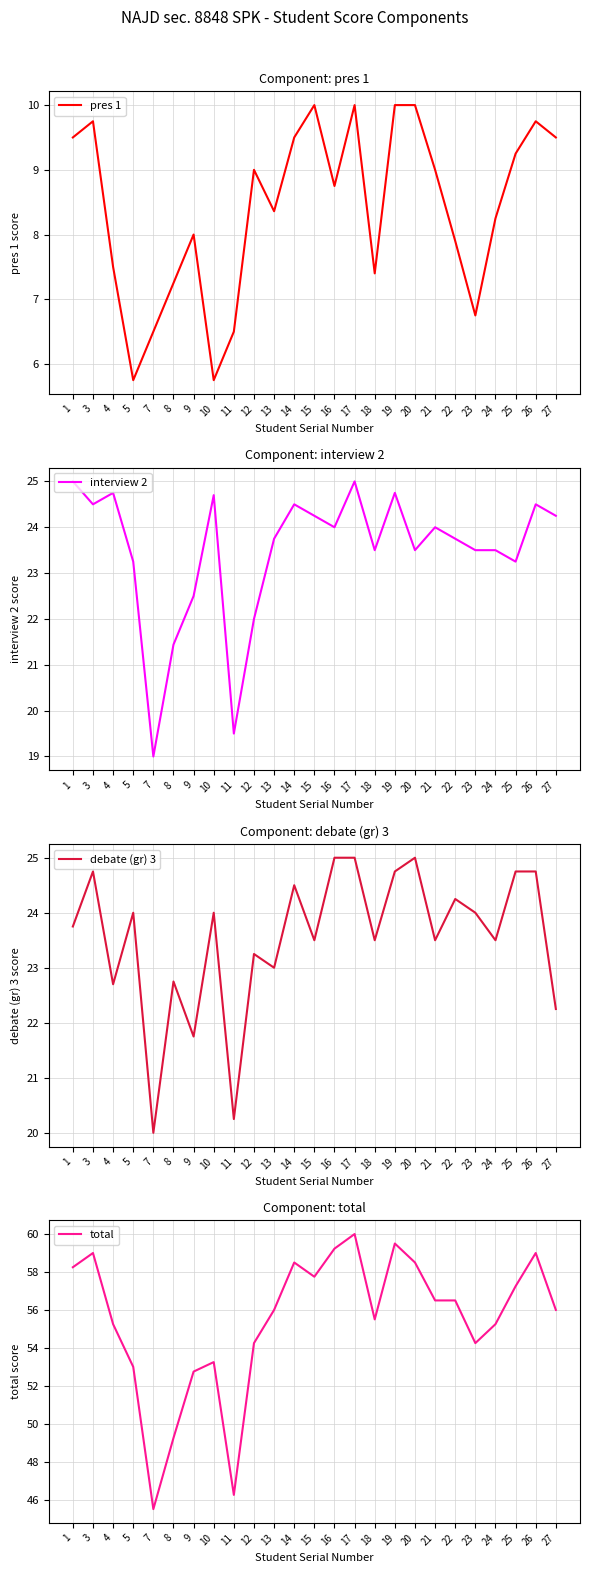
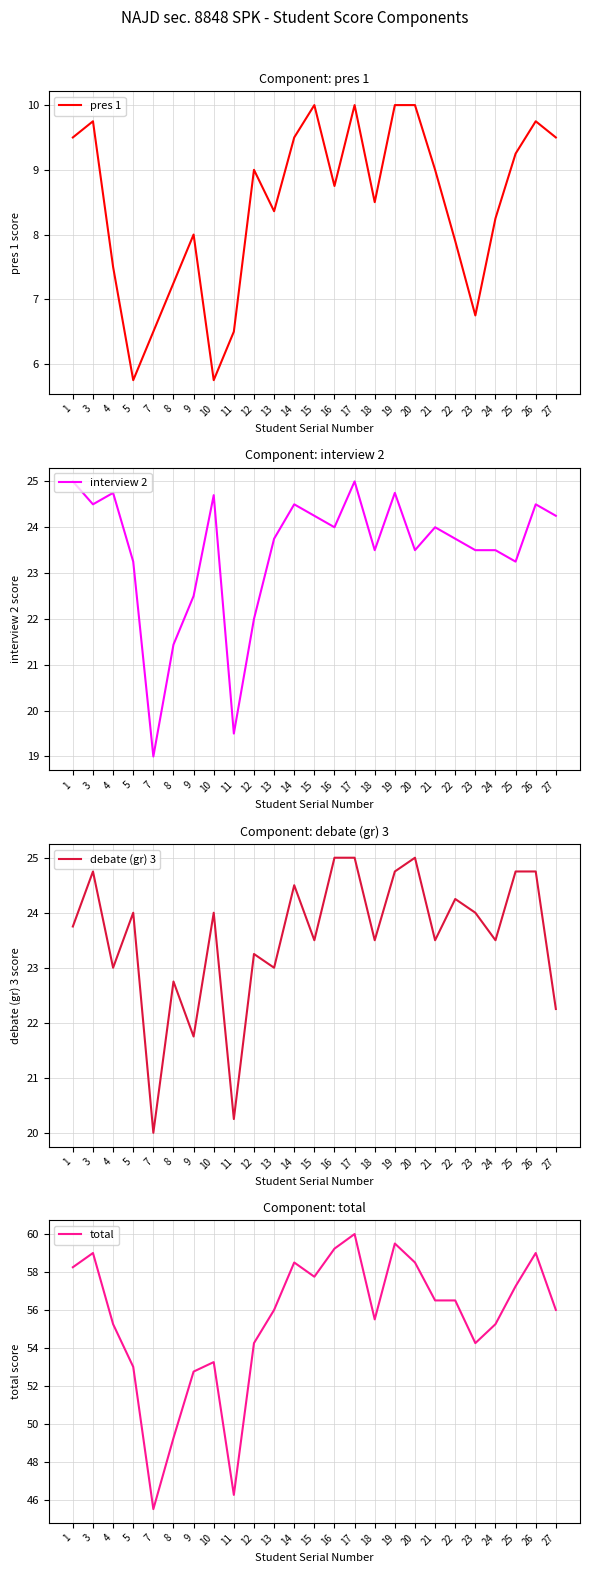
Component: pres 1, 18: 7.4 -> 8.5
Component: debate (gr) 3, 4: 22.7 -> 23.0
